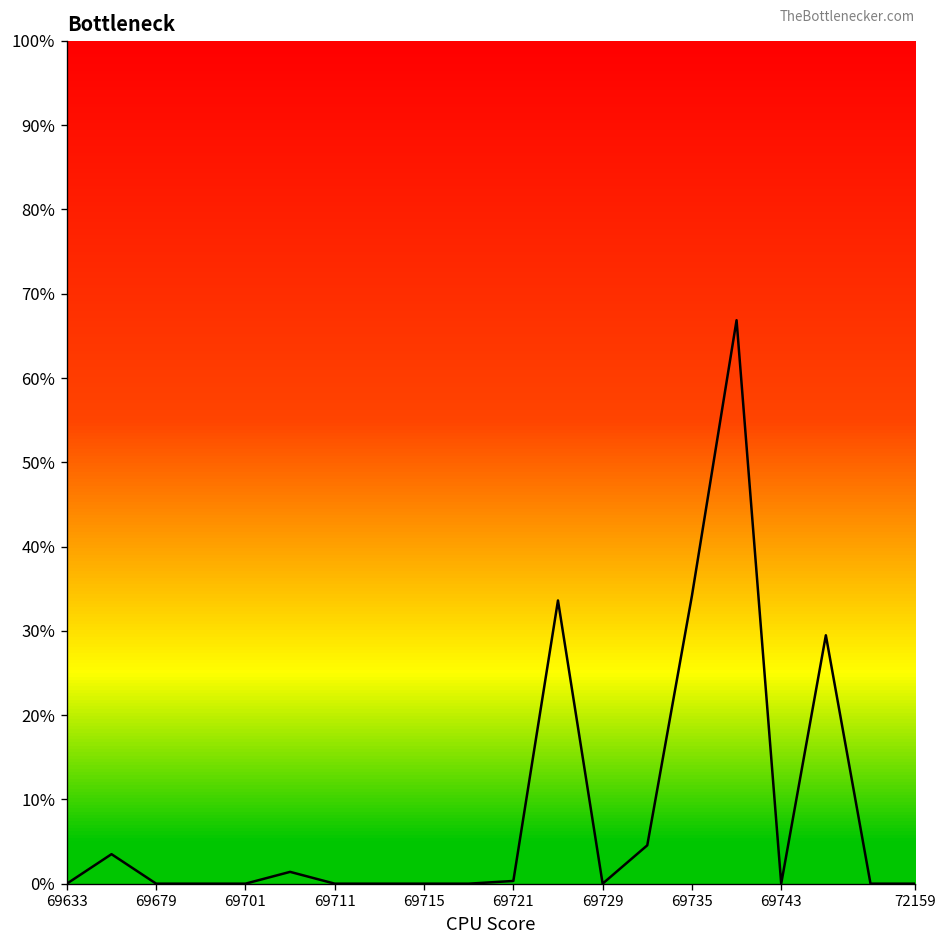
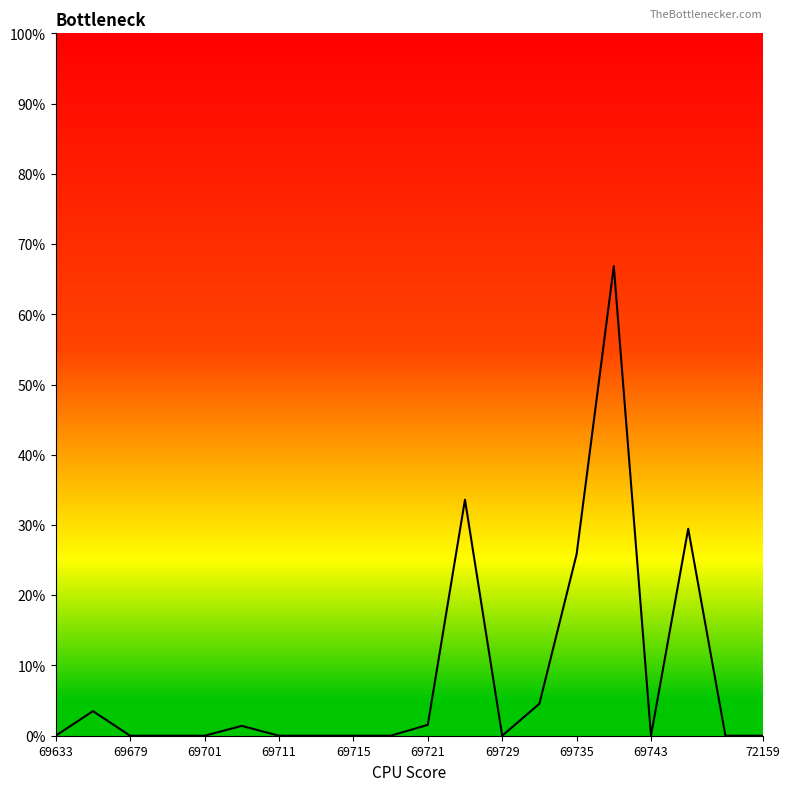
69721: 0% -> 2%
69735: 34% -> 26%
